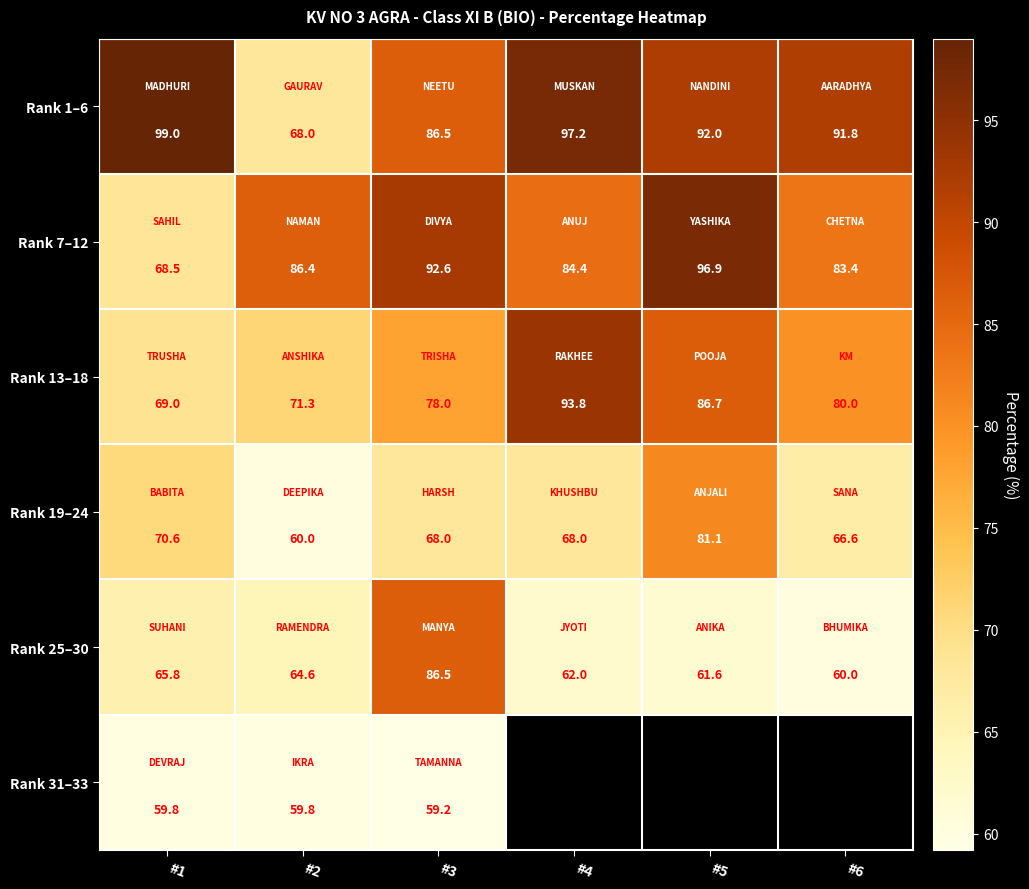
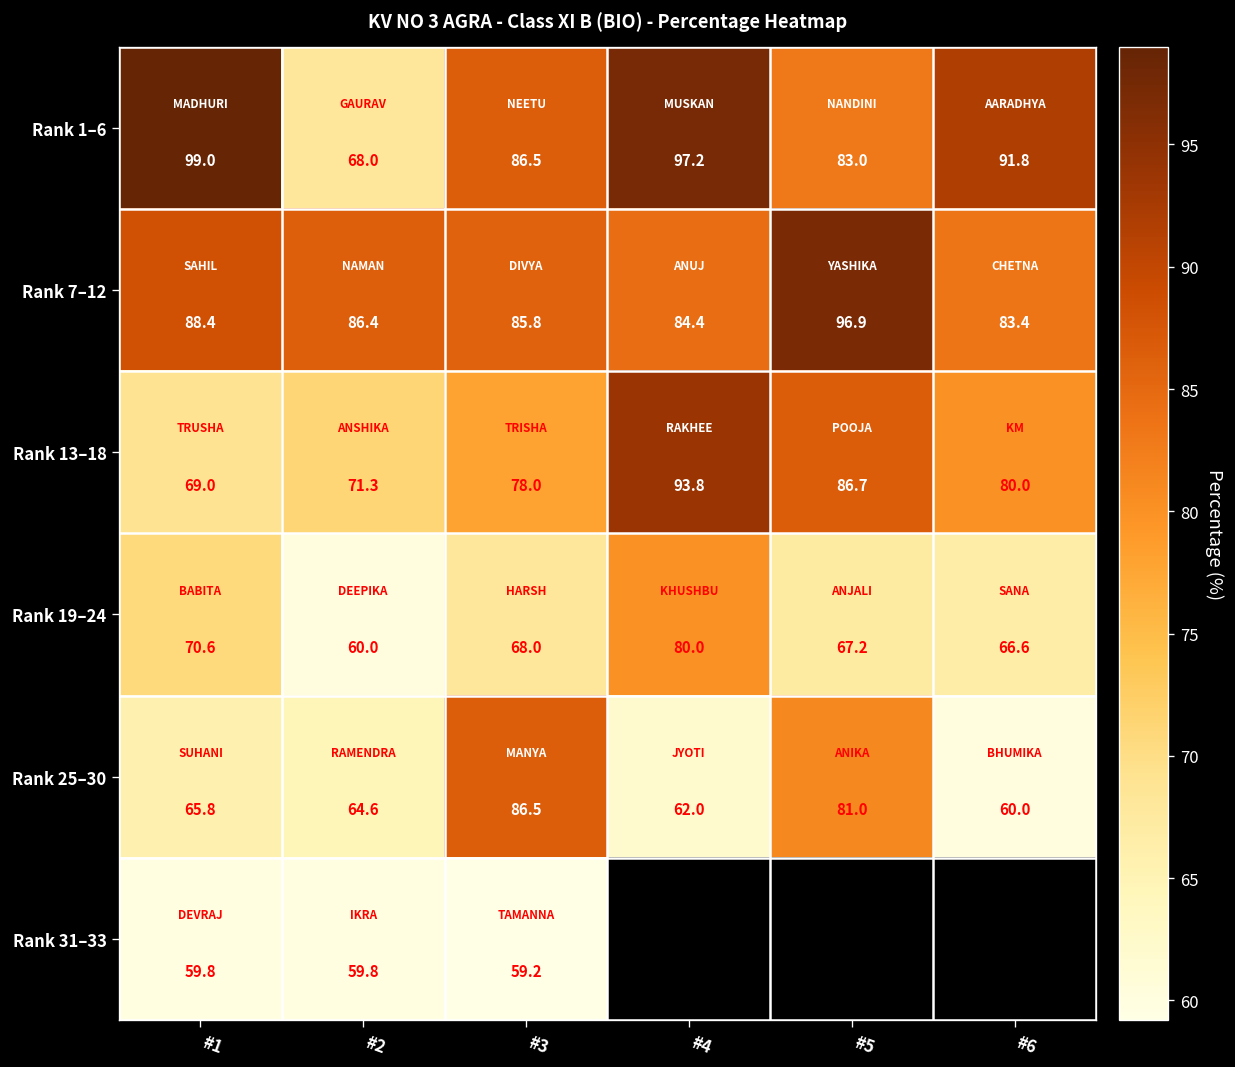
Rank 1–6, #5: 92.0 -> 83.0
Rank 7–12, #1: 68.5 -> 88.4
Rank 7–12, #3: 92.6 -> 85.8
Rank 19–24, #4: 68.0 -> 80.0
Rank 19–24, #5: 81.1 -> 67.2
Rank 25–30, #5: 61.6 -> 81.0
